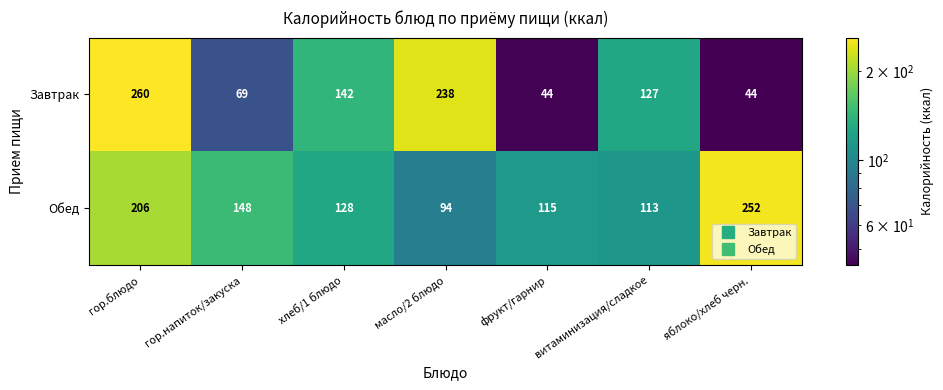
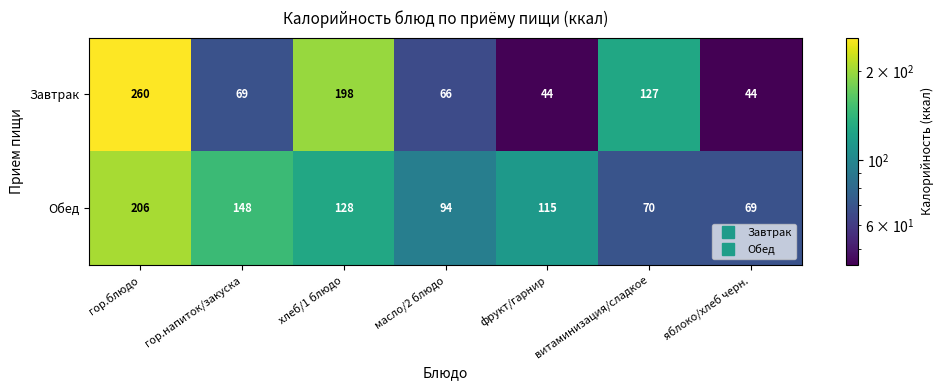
Завтрак, хлеб/1 блюдо: 142 -> 198
Завтрак, масло/2 блюдо: 238 -> 66
Обед, витаминизация/сладкое: 113 -> 70
Обед, яблоко/хлеб черн.: 252 -> 69
